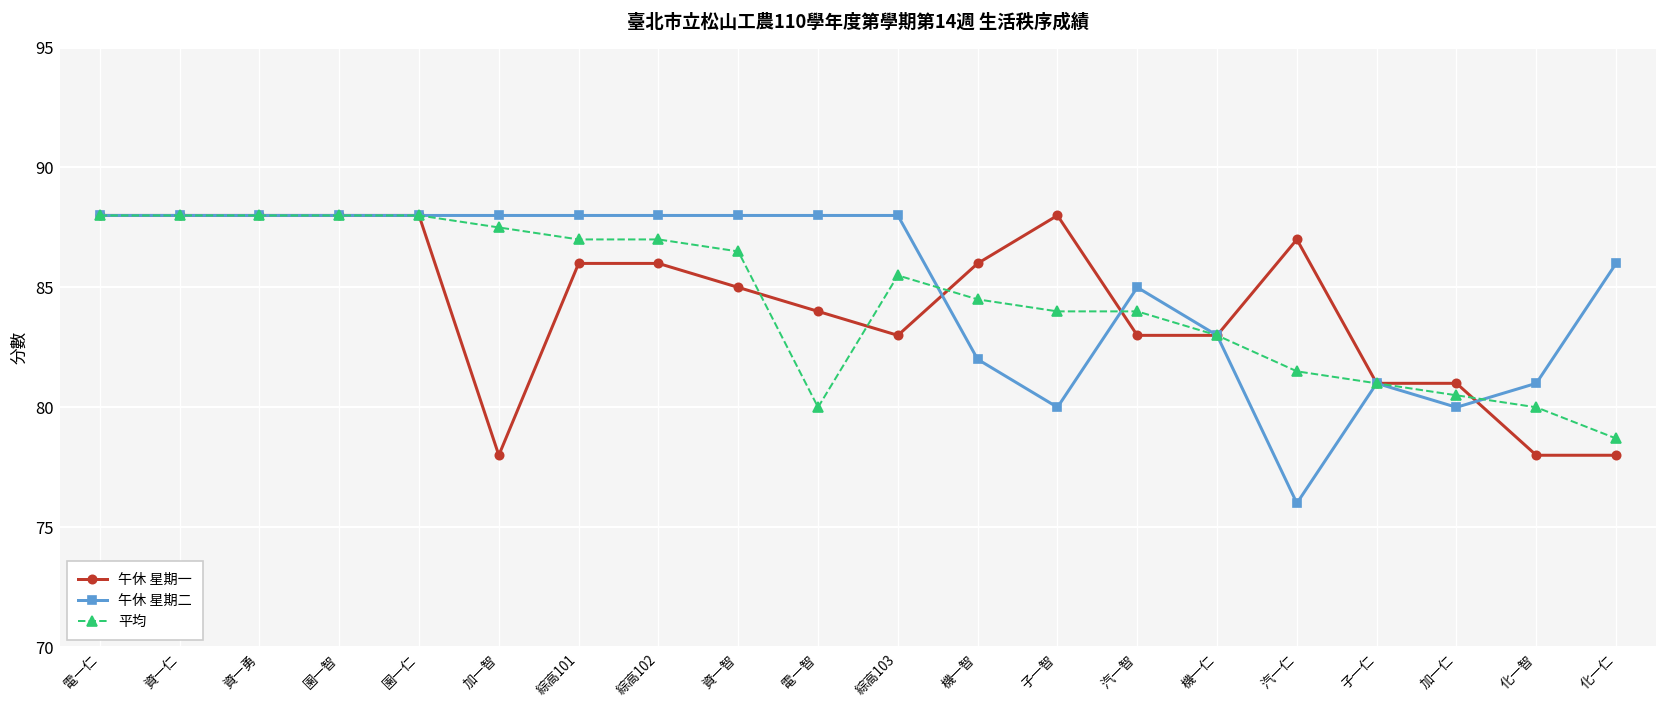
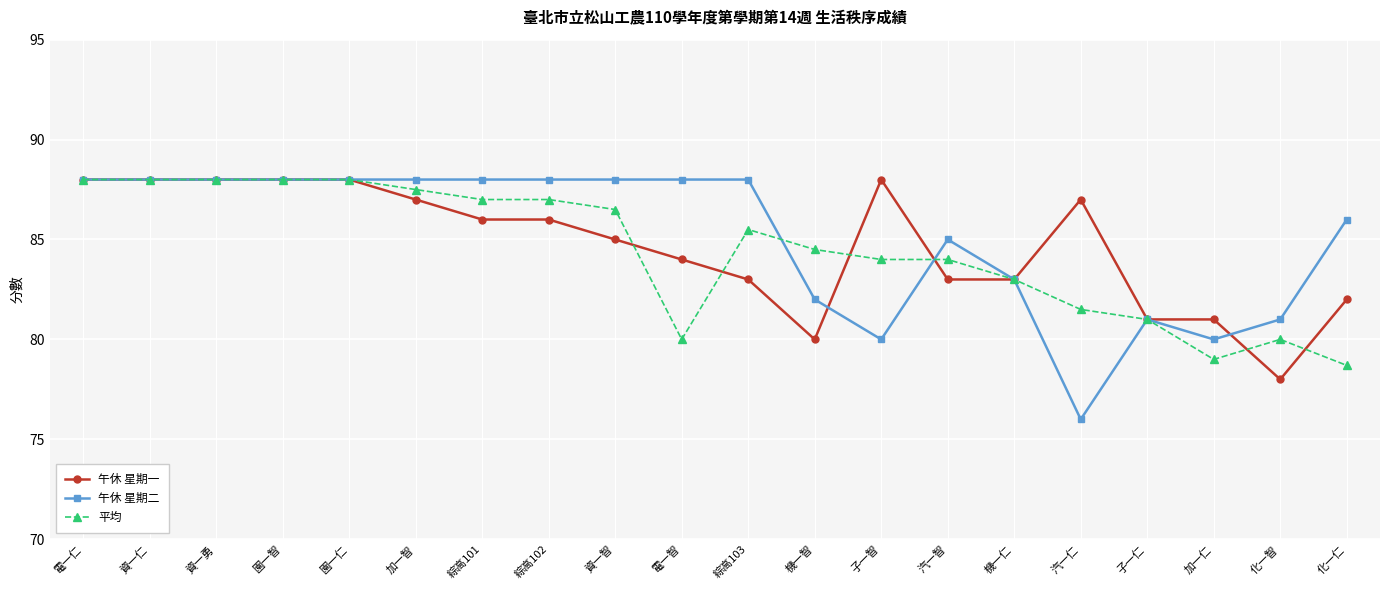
午休 星期一, 加一智: 78 -> 87
午休 星期一, 機一智: 86 -> 80
平均, 加一仁: 80.5 -> 79.0
午休 星期一, 化一仁: 78 -> 82
